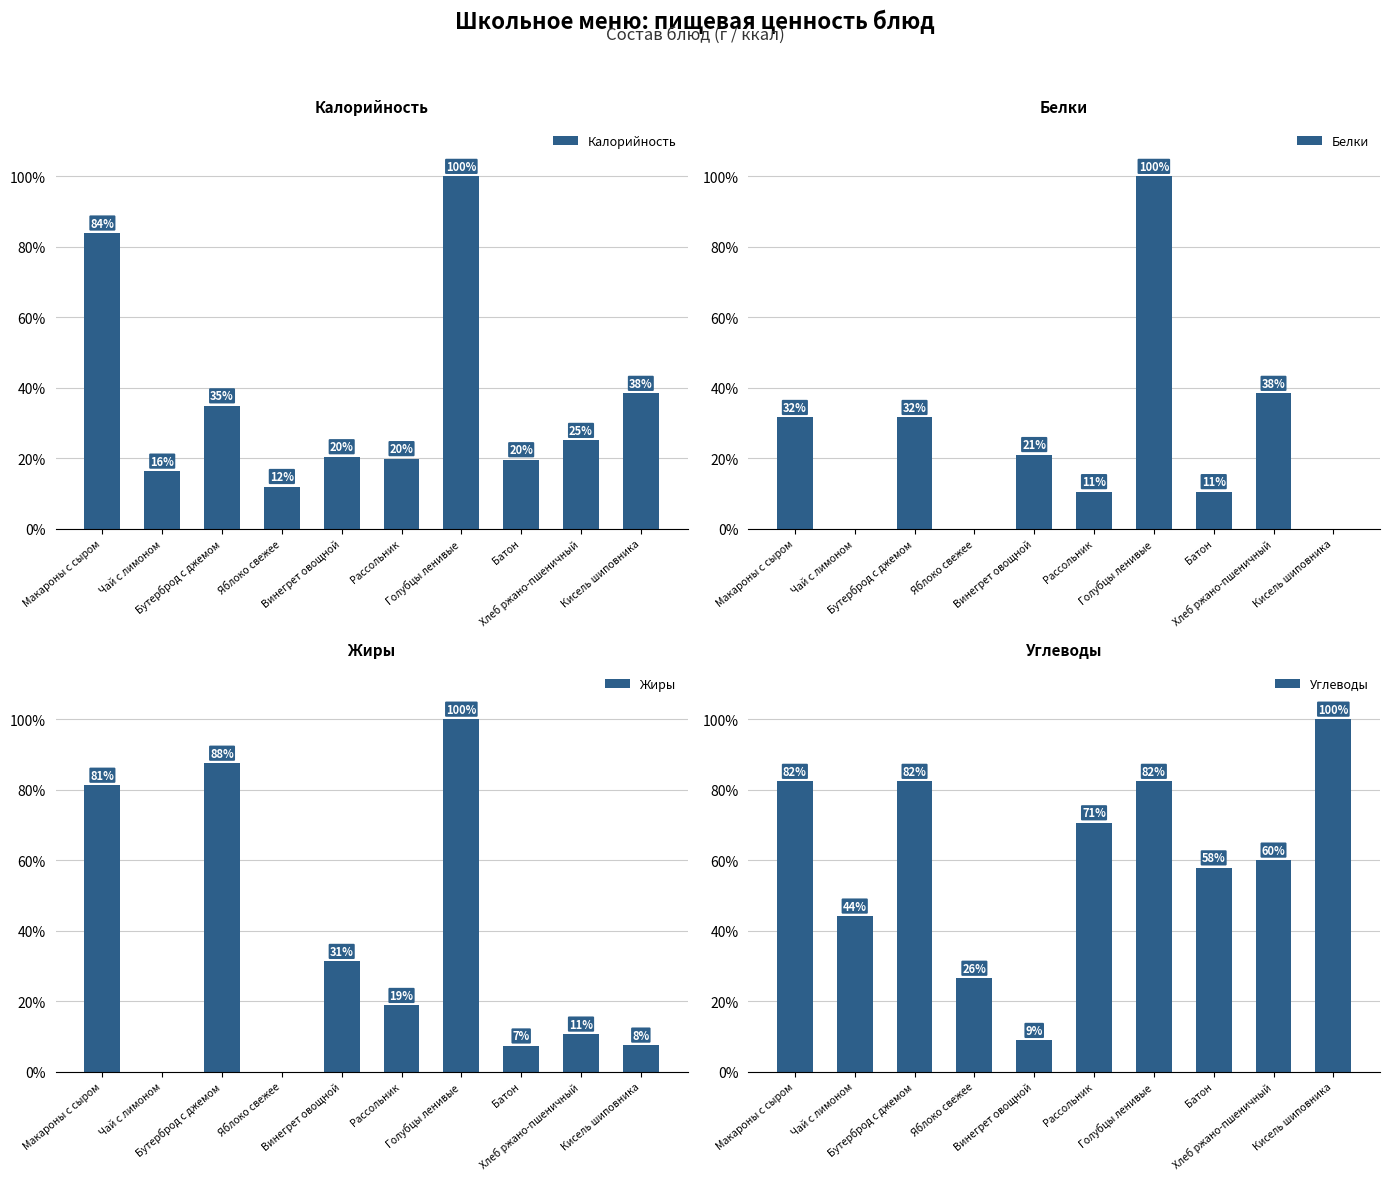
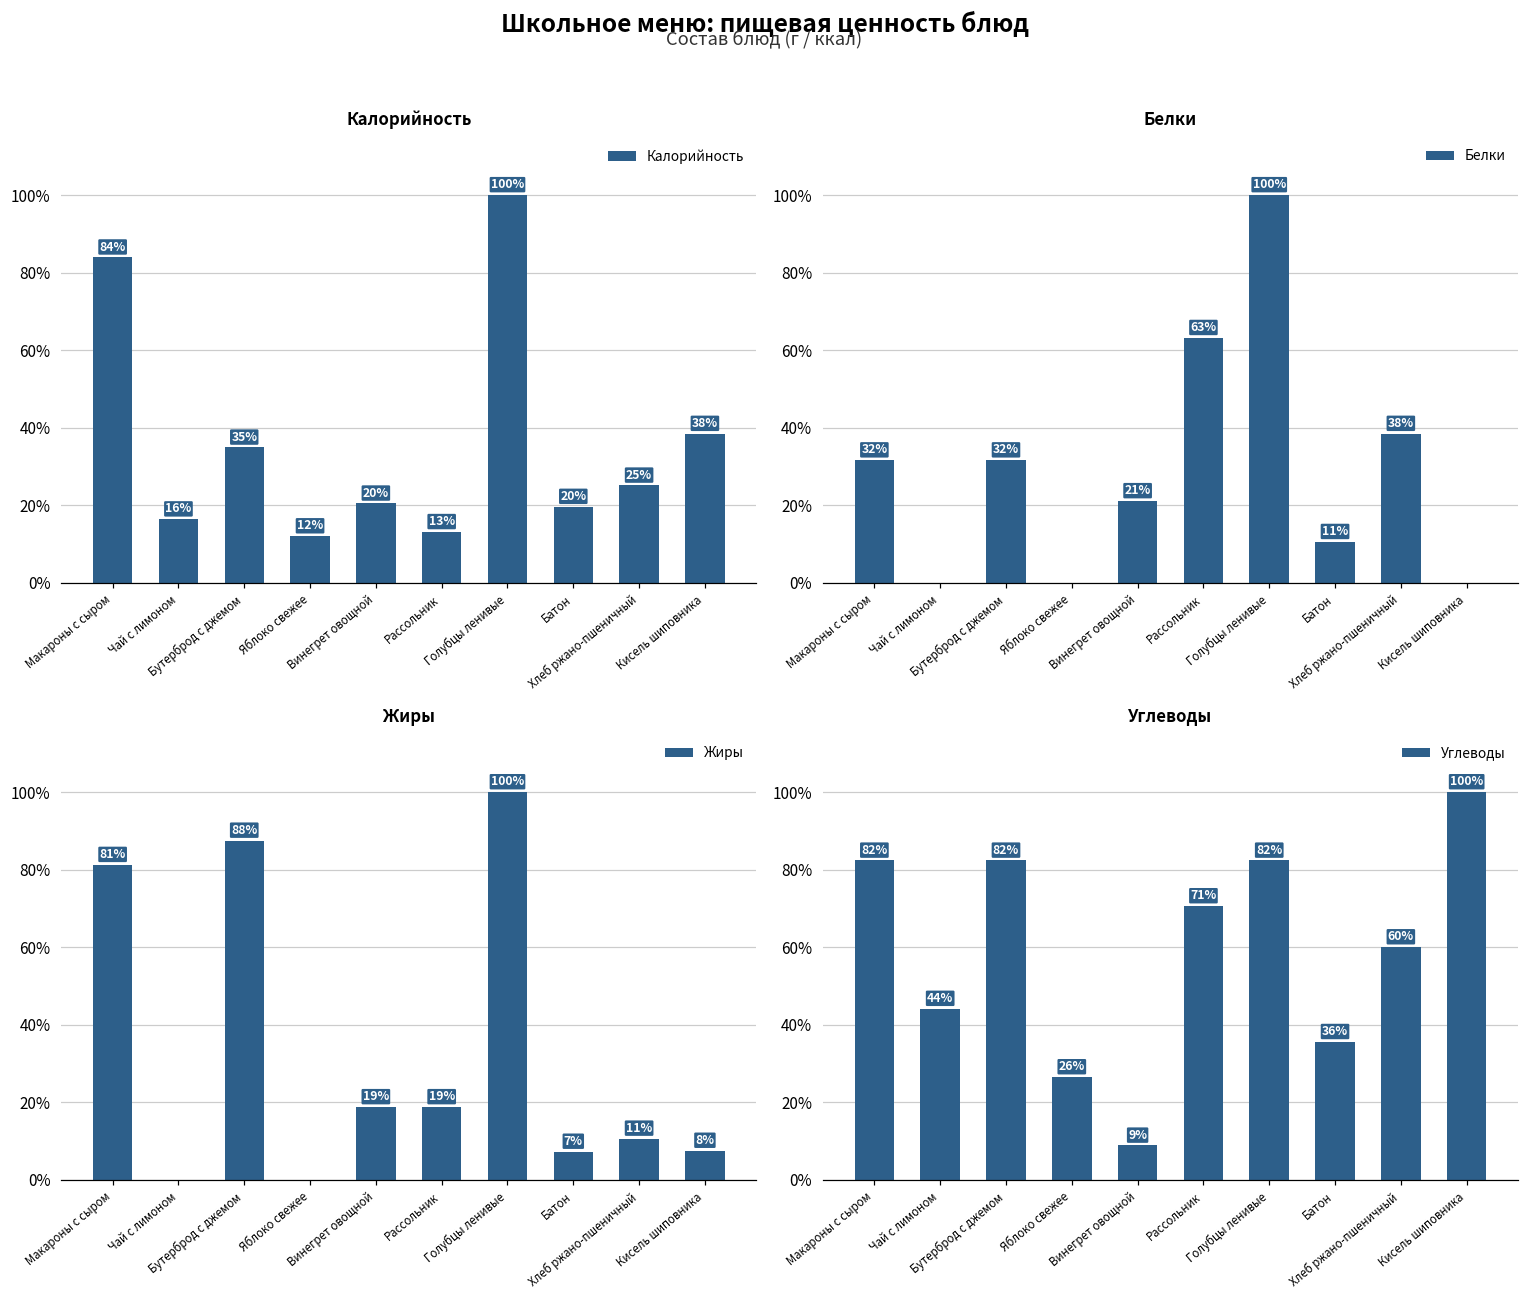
Калорийность, Рассольник: 20% -> 13%
Белки, Рассольник: 11% -> 63%
Жиры, Винегрет овощной: 31% -> 19%
Углеводы, Батон: 58% -> 36%
